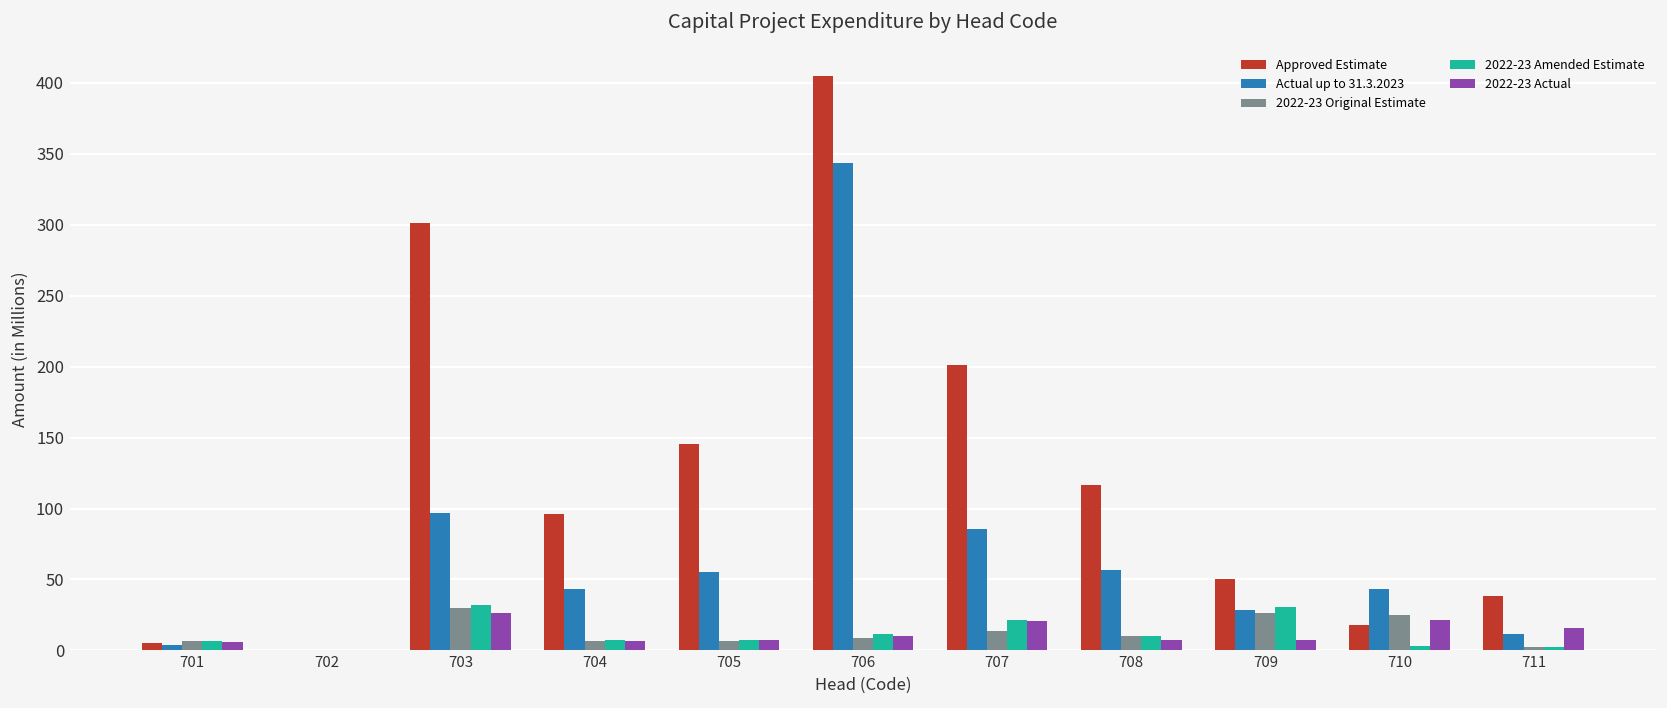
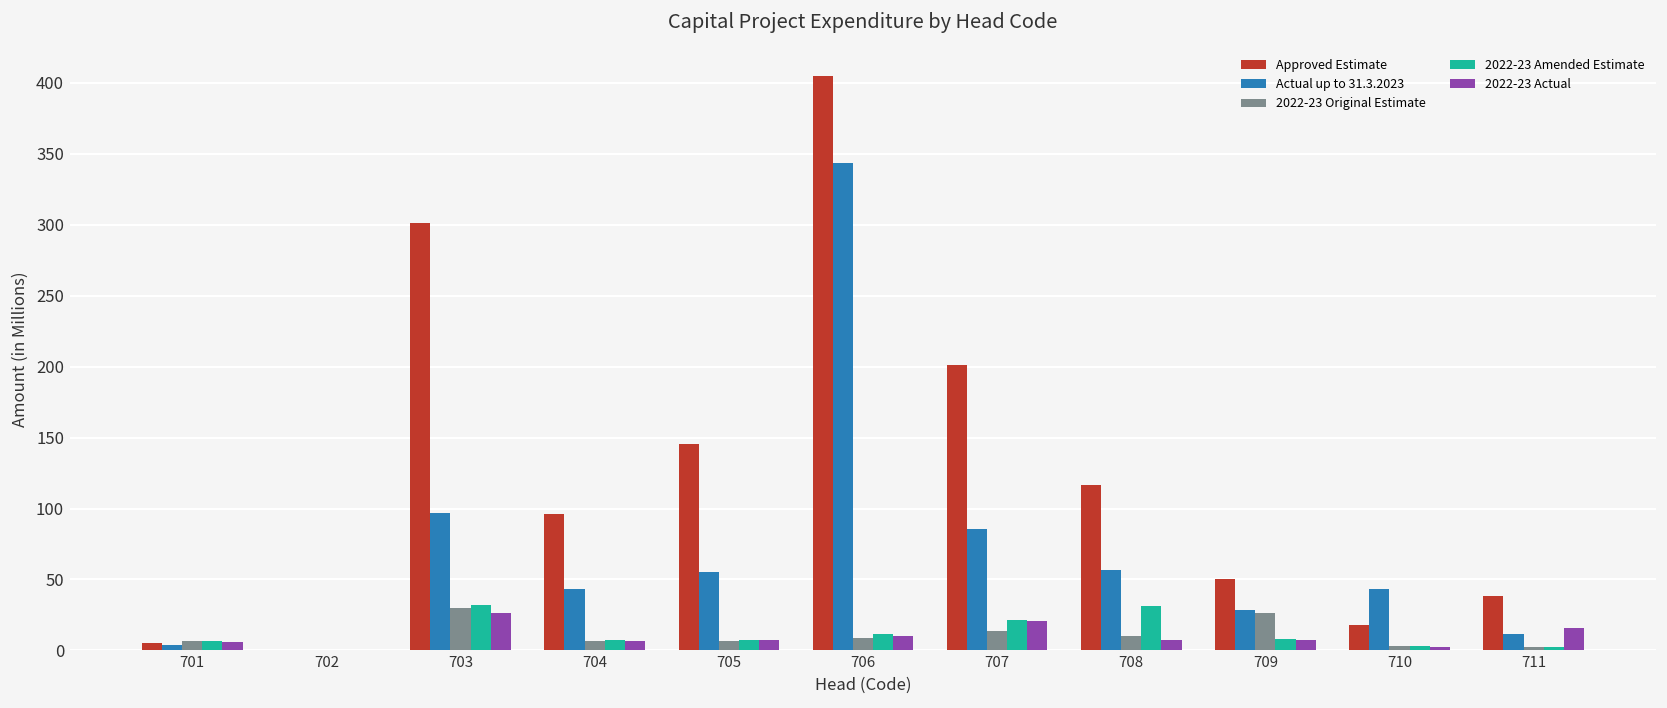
2022-23 Amended Estimate, 708: 10 -> 31
2022-23 Amended Estimate, 709: 30 -> 8
2022-23 Original Estimate, 710: 25 -> 3
2022-23 Actual, 710: 22 -> 3
